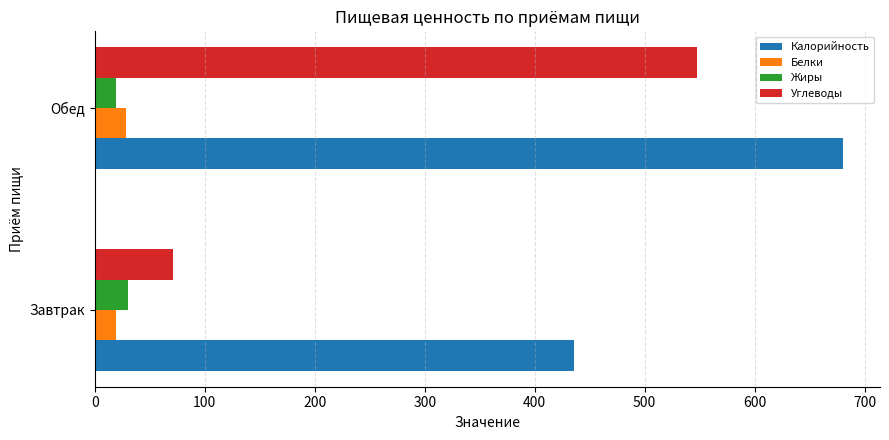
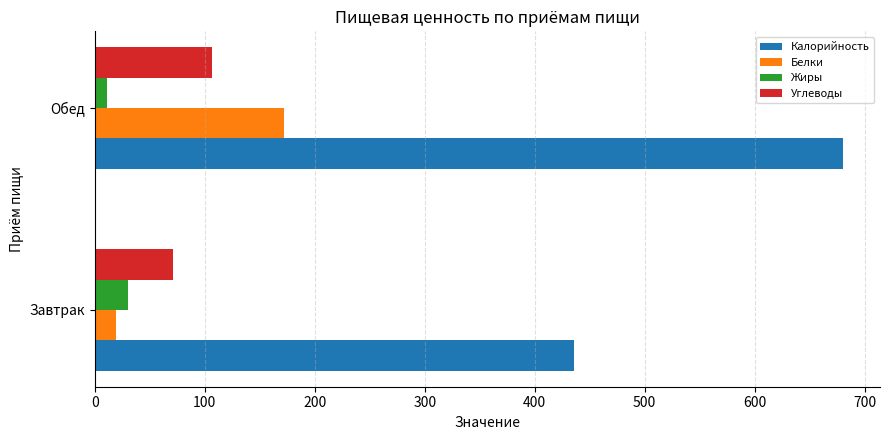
Углеводы, Обед: 548 -> 107
Жиры, Обед: 19 -> 11
Белки, Обед: 28 -> 172
